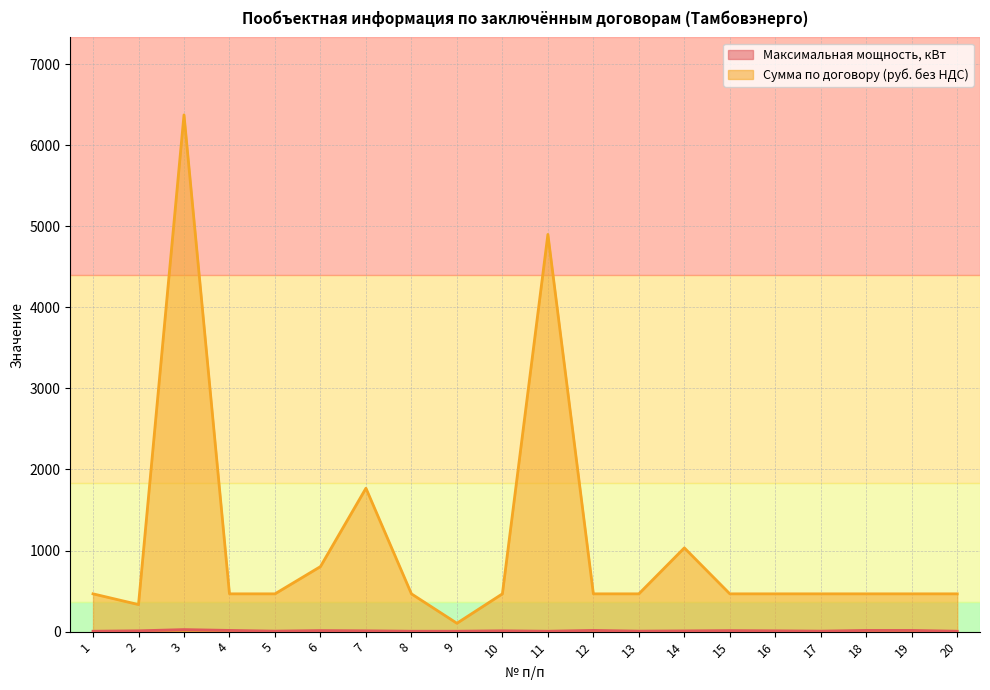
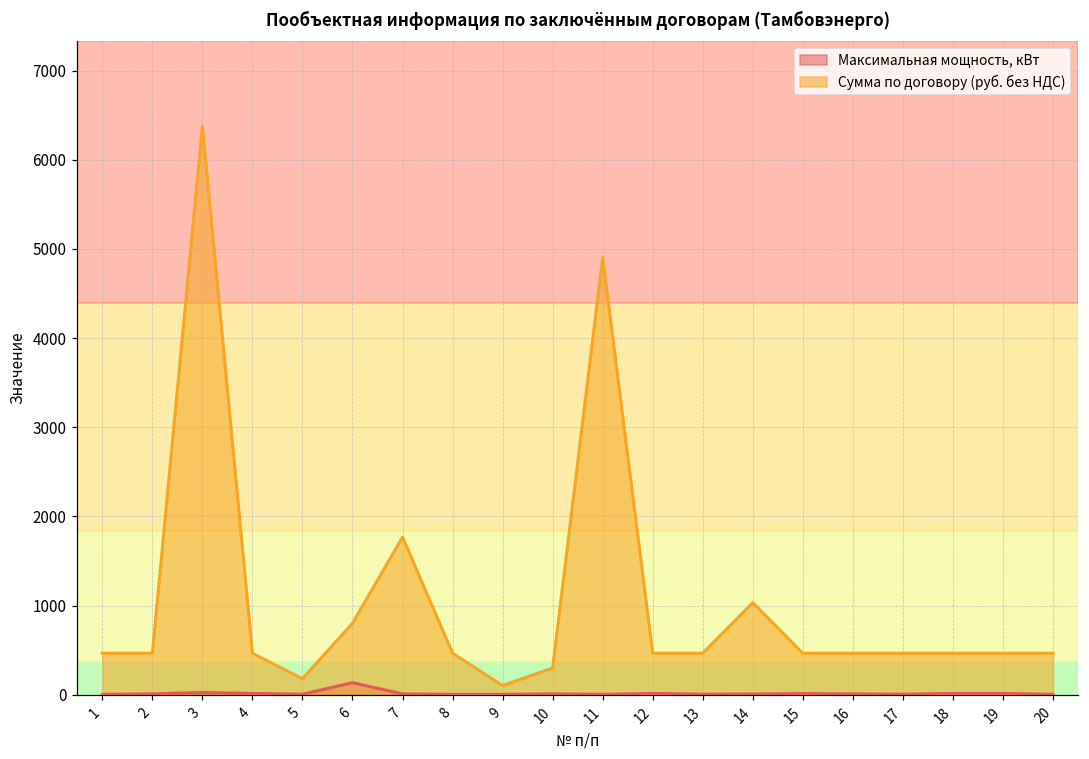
Сумма по договору (руб. без НДС), 2: 300 -> 500
Сумма по договору (руб. без НДС), 5: 500 -> 200
Максимальная мощность, кВт, 6: 0 -> 100
Сумма по договору (руб. без НДС), 10: 500 -> 300
